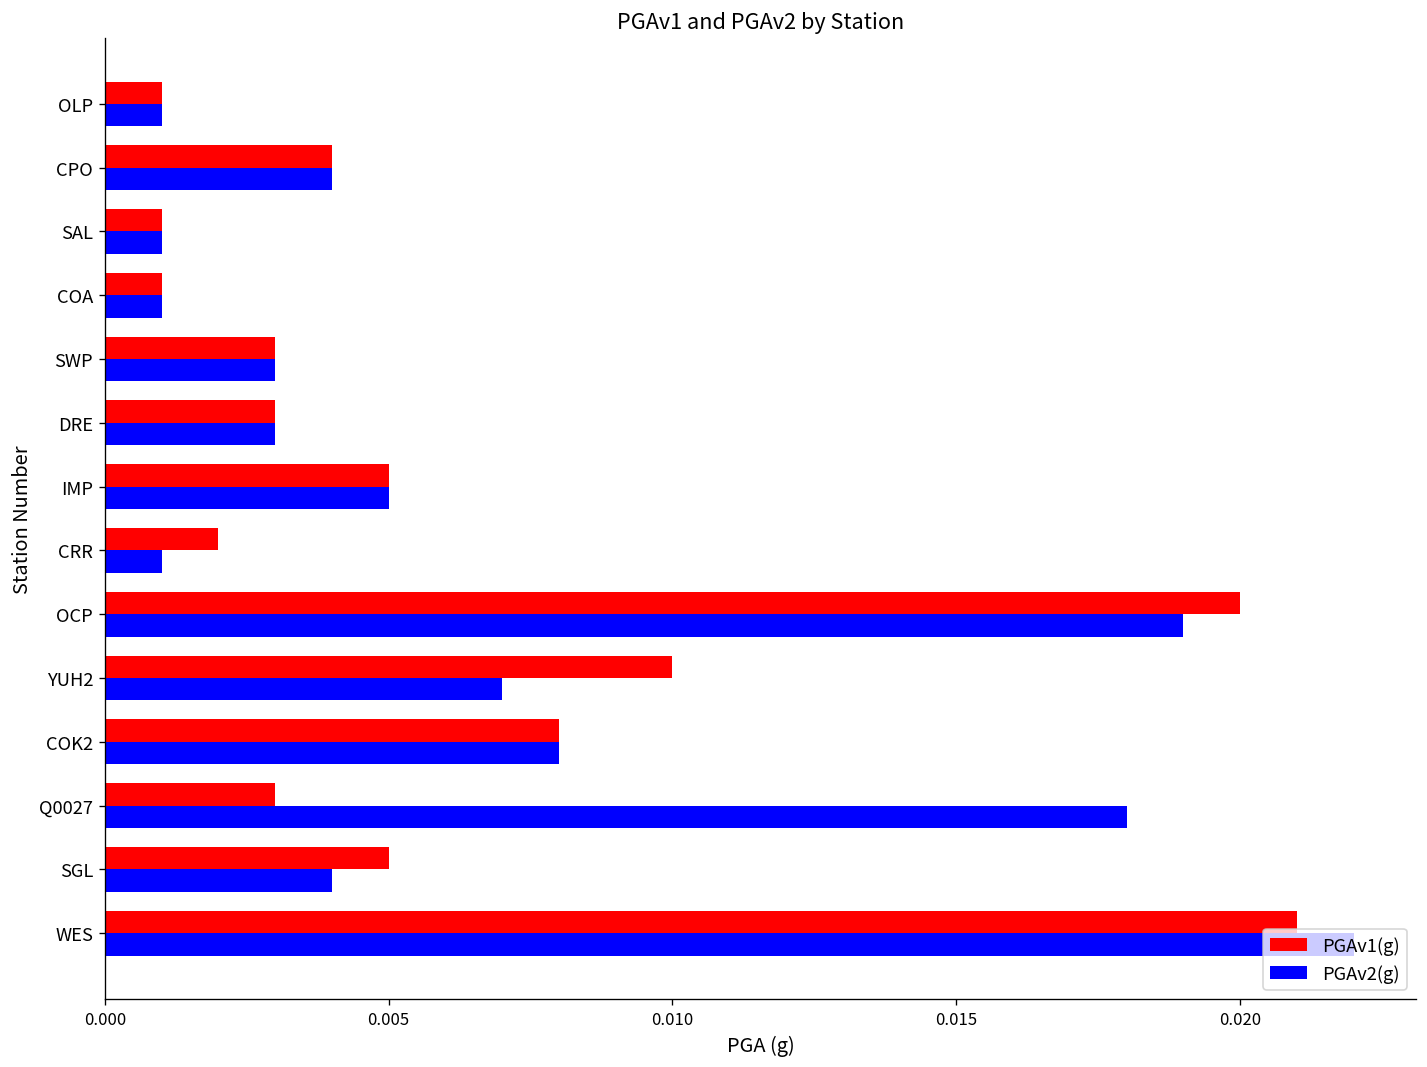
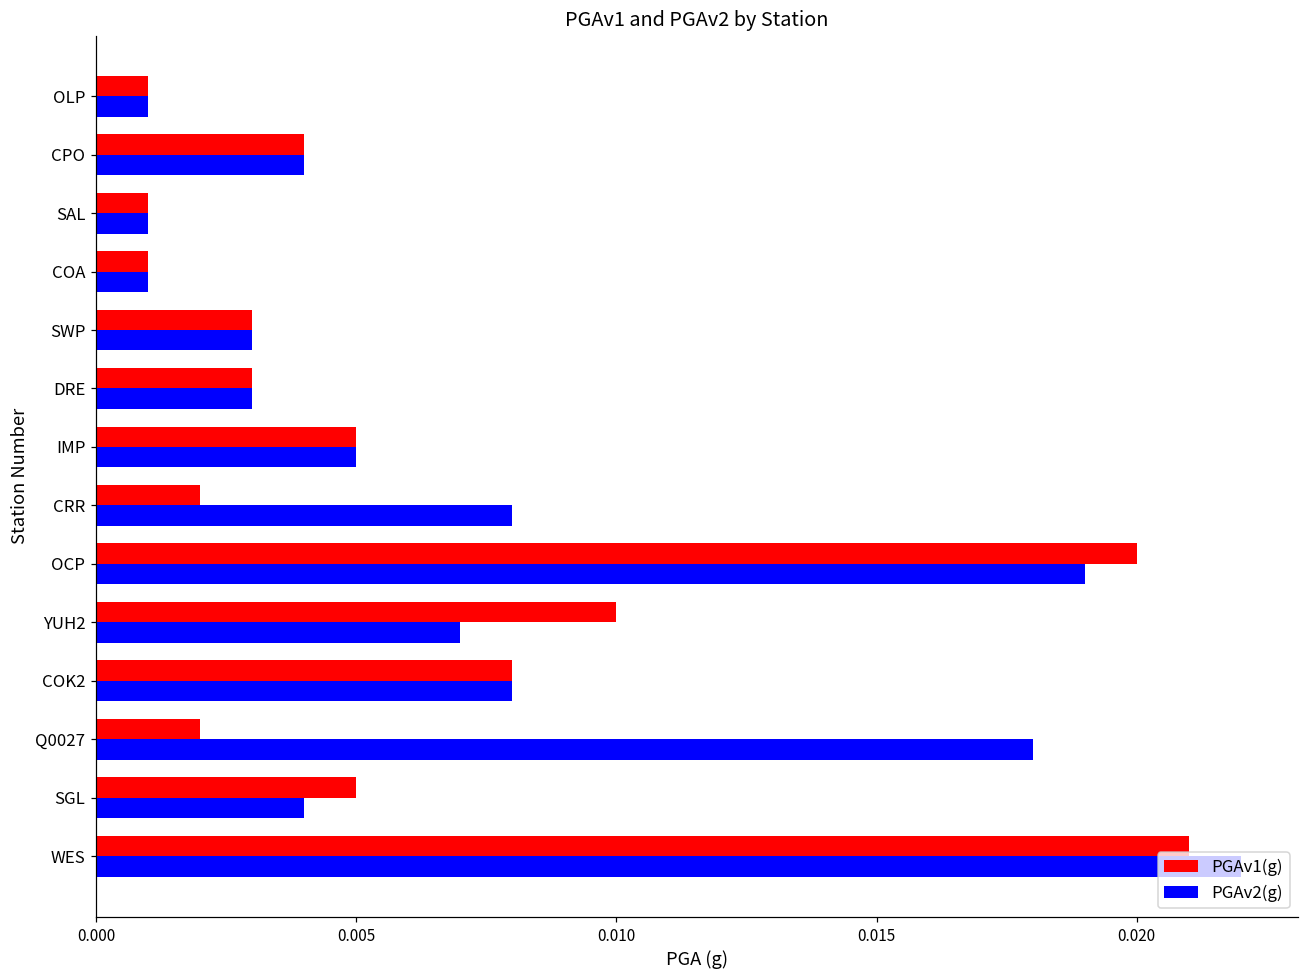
PGAv2(g), CRR: 0.001 -> 0.008
PGAv1(g), Q0027: 0.003 -> 0.002
